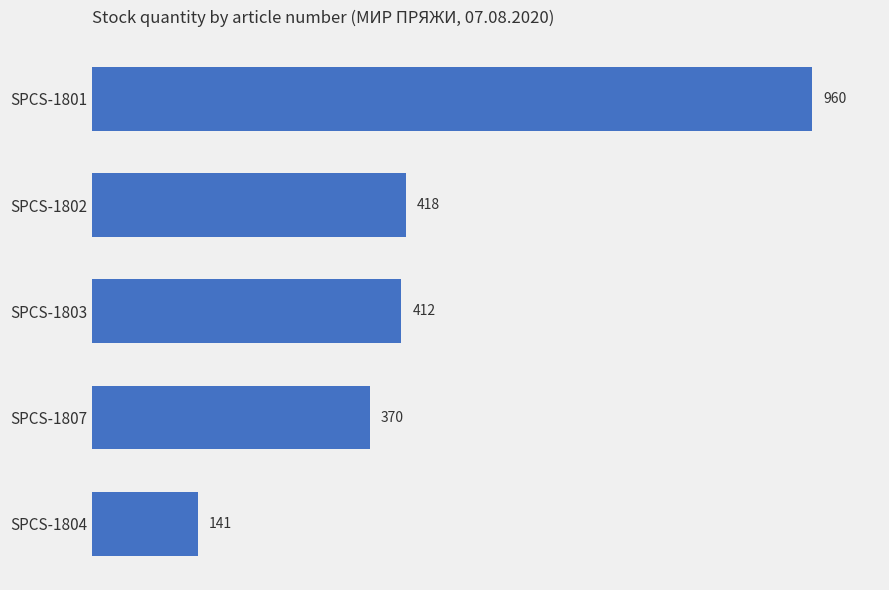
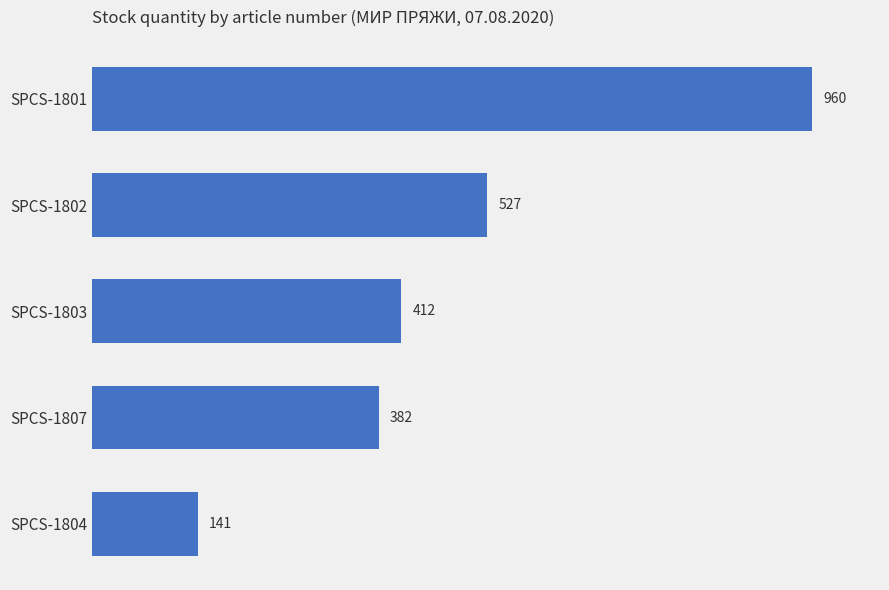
SPCS-1802: 418 -> 527
SPCS-1807: 370 -> 382
